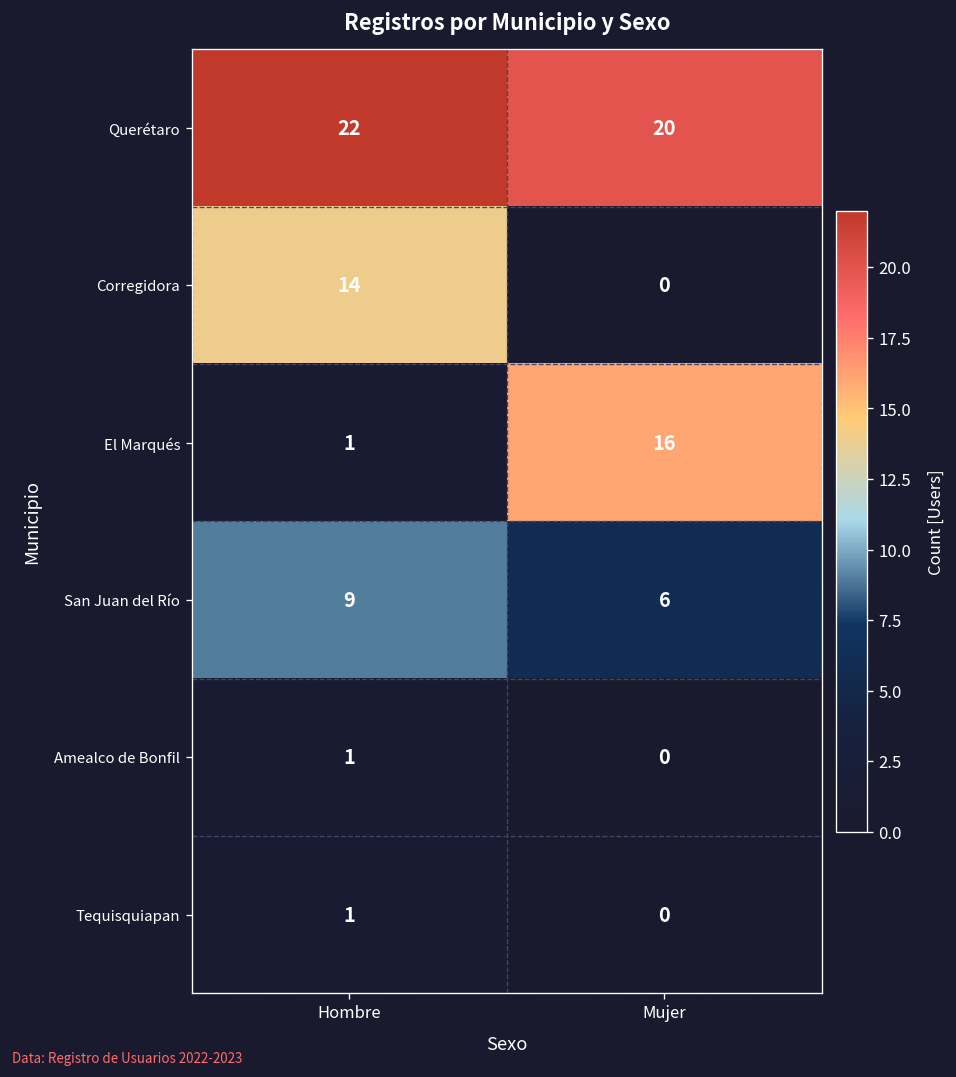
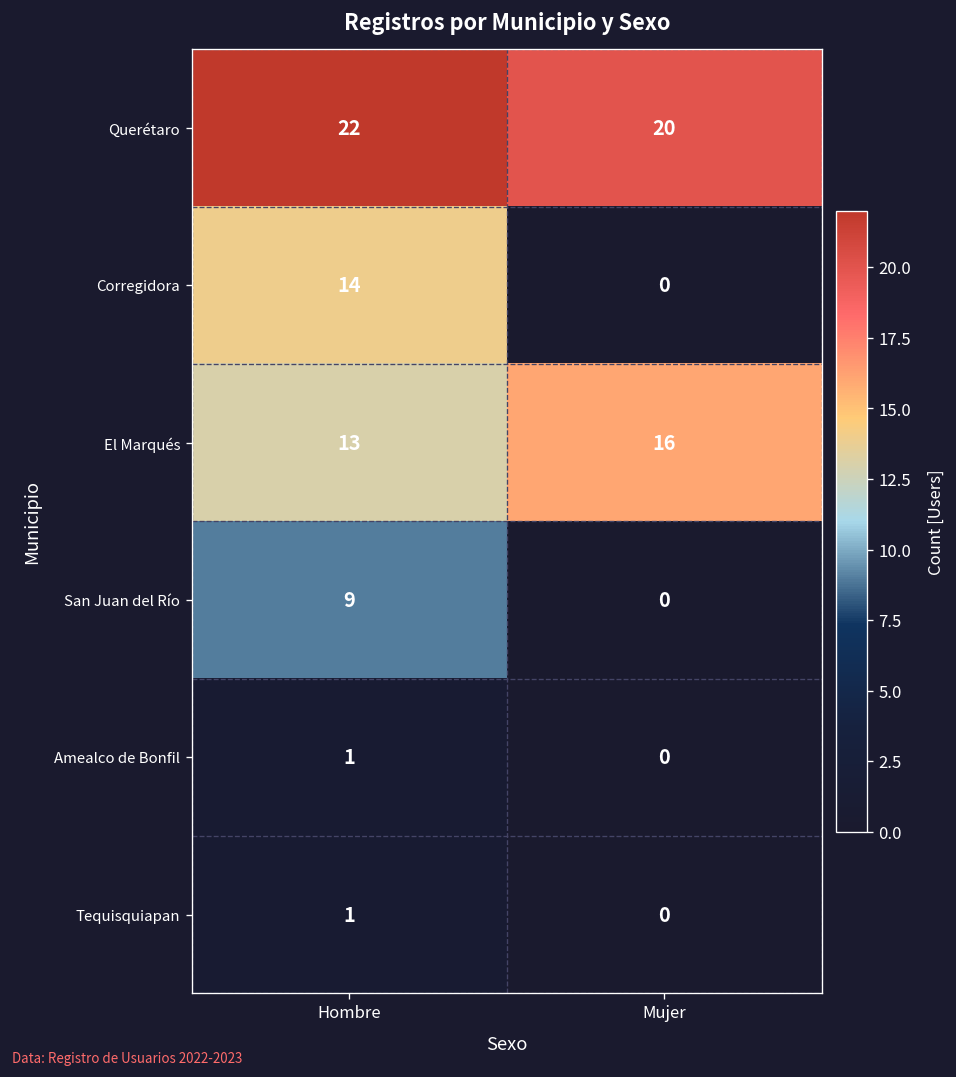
El Marqués, Hombre: 1 -> 13
San Juan del Río, Mujer: 6 -> 0
